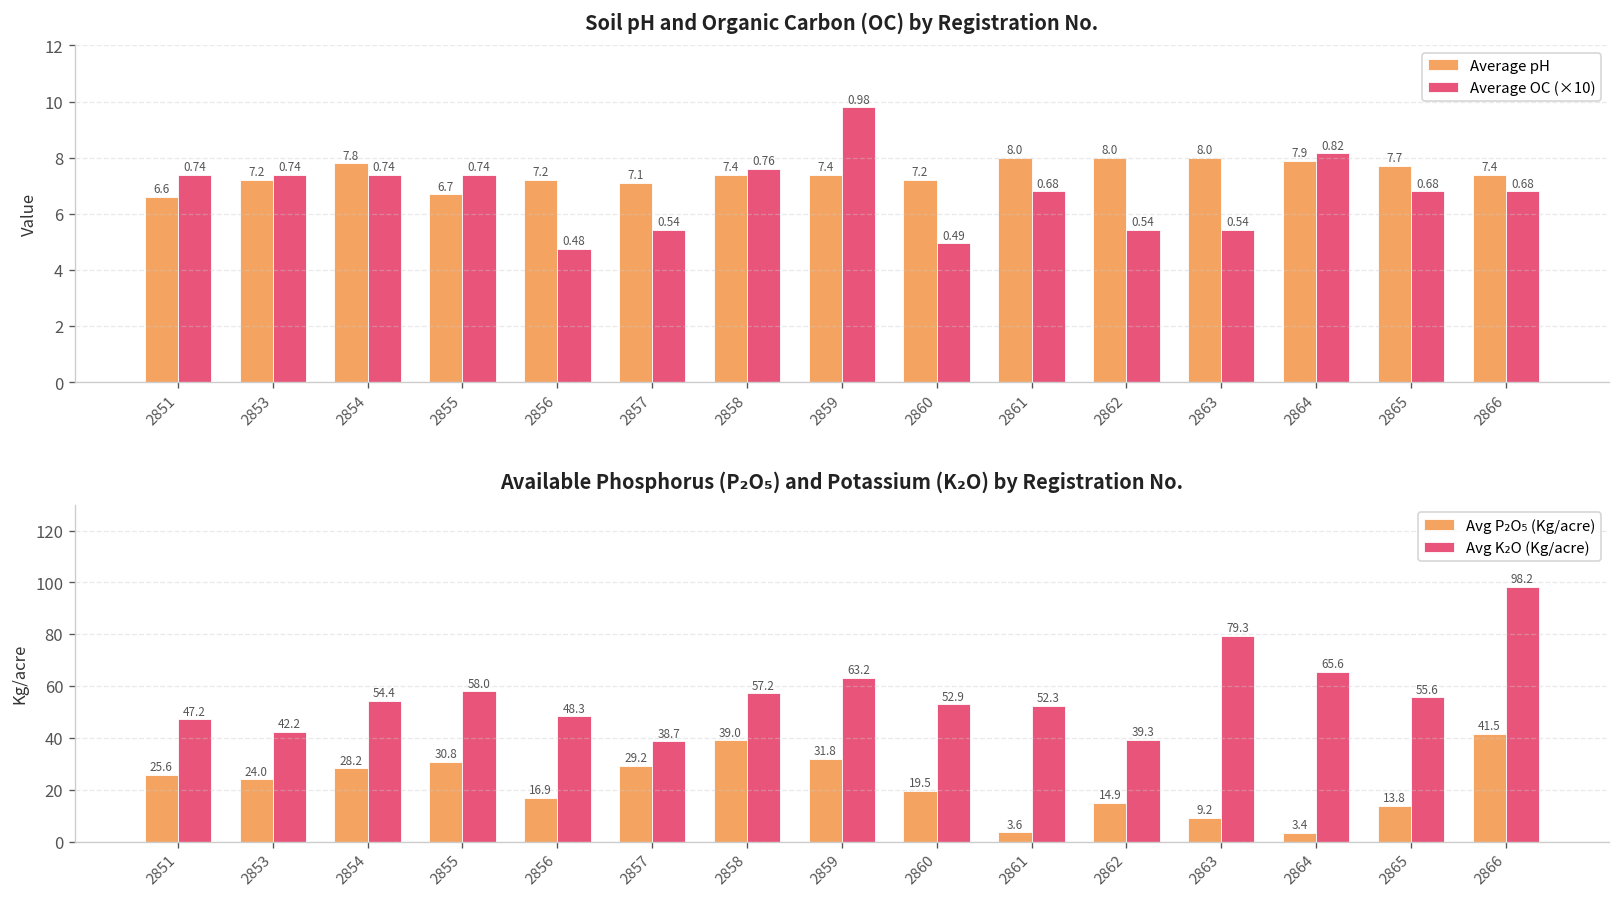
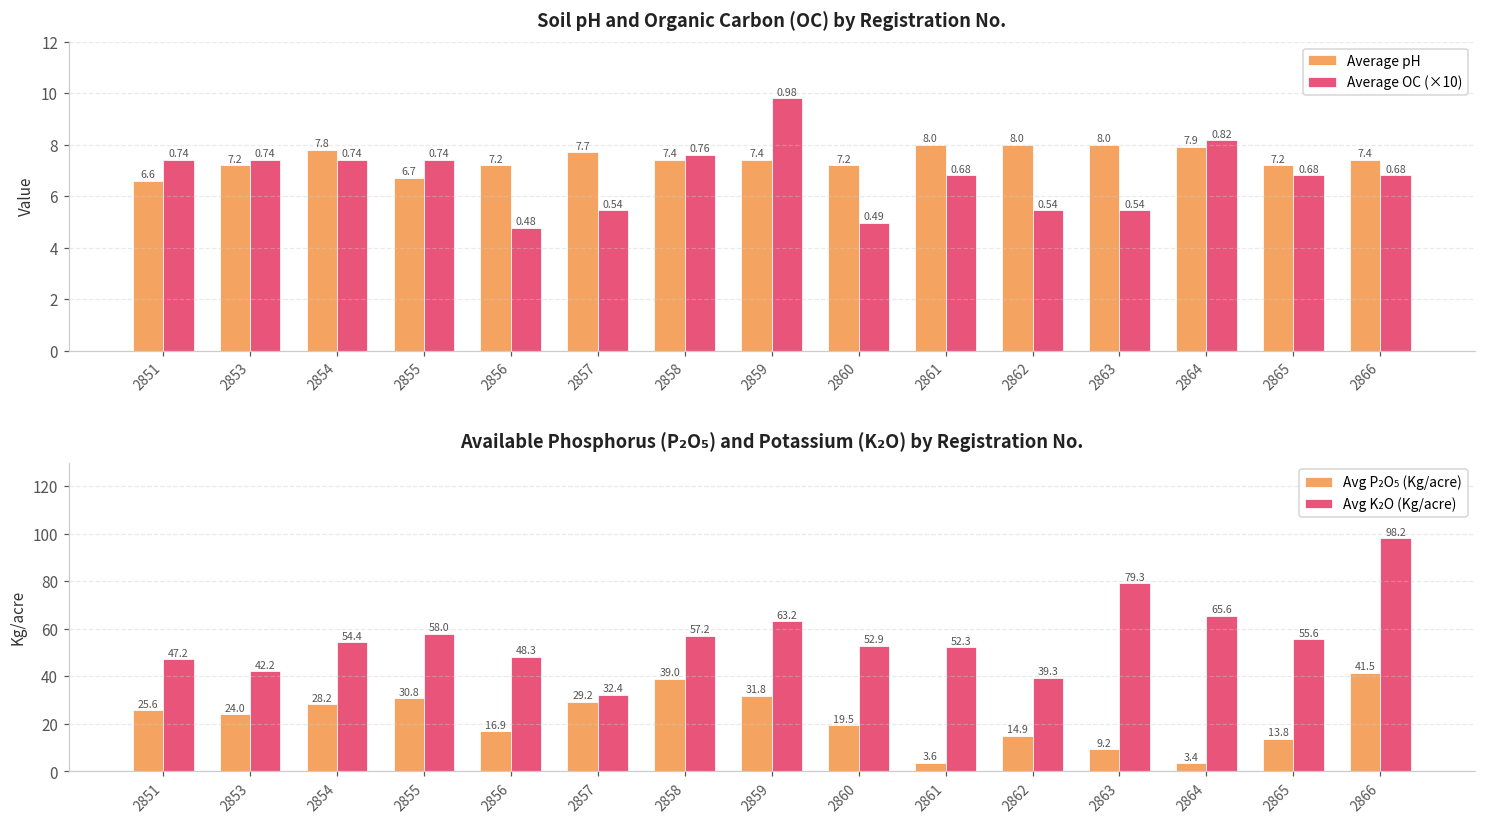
Soil pH and Organic Carbon (OC) by Registration No., Average pH, 2857: 7.1 -> 7.7
Soil pH and Organic Carbon (OC) by Registration No., Average pH, 2865: 7.7 -> 7.2
Available Phosphorus (P₂O₅) and Potassium (K₂O) by Registration No., Avg K₂O (Kg/acre), 2857: 38.7 -> 32.4
